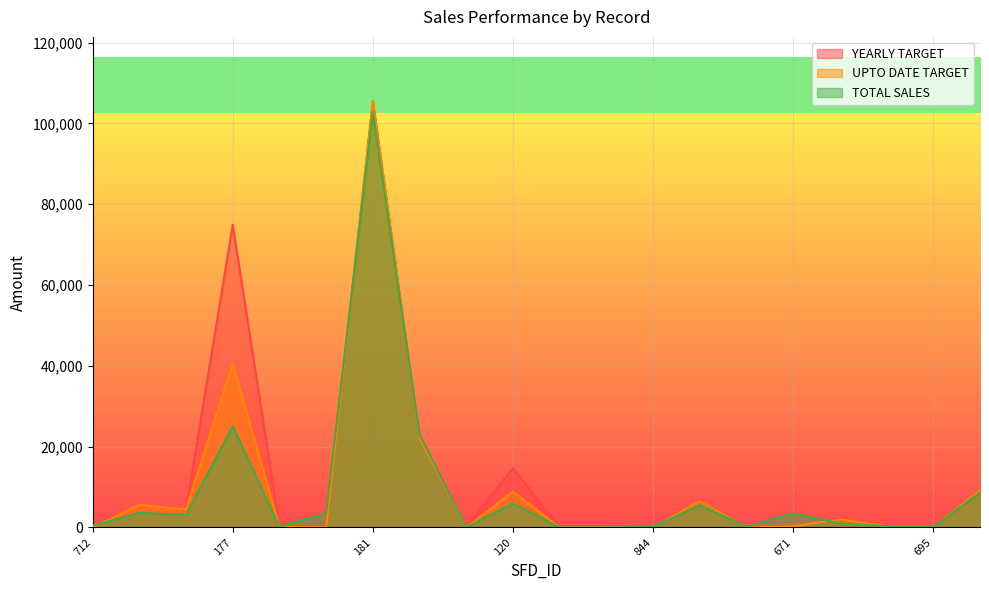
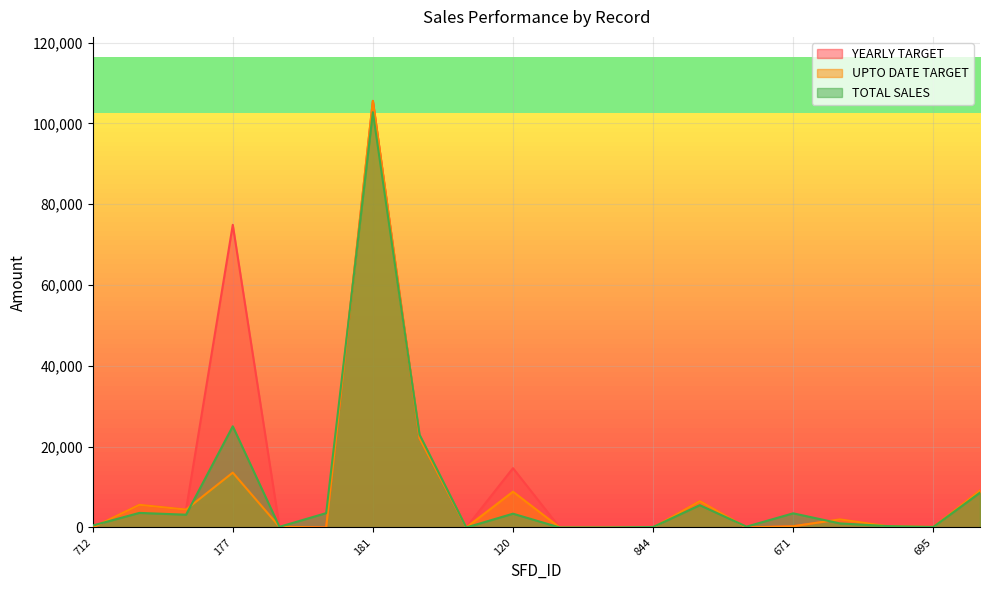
UPTO DATE TARGET, 177: 41,000 -> 14,000
TOTAL SALES, 120: 6,000 -> 3,000
